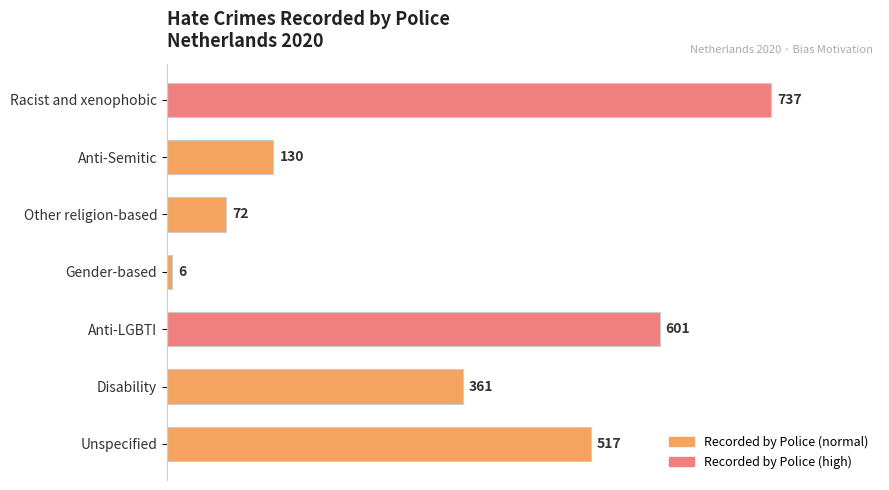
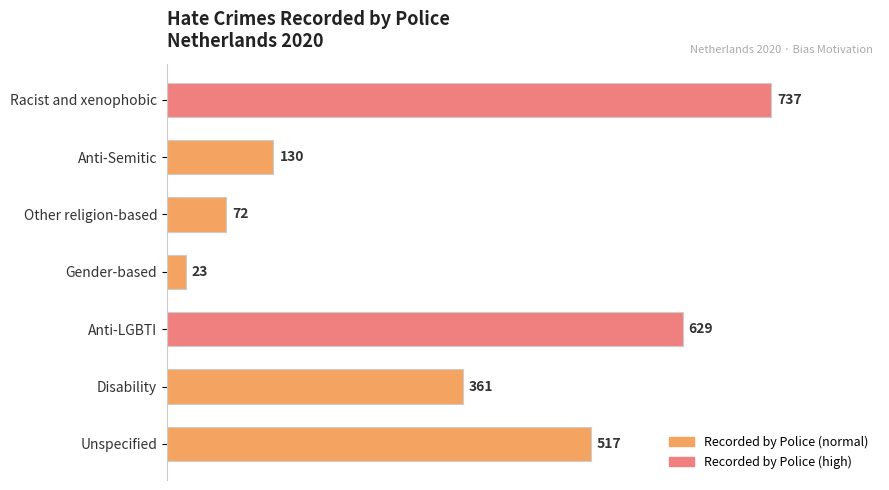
Gender-based: 6 -> 23
Anti-LGBTI: 601 -> 629
